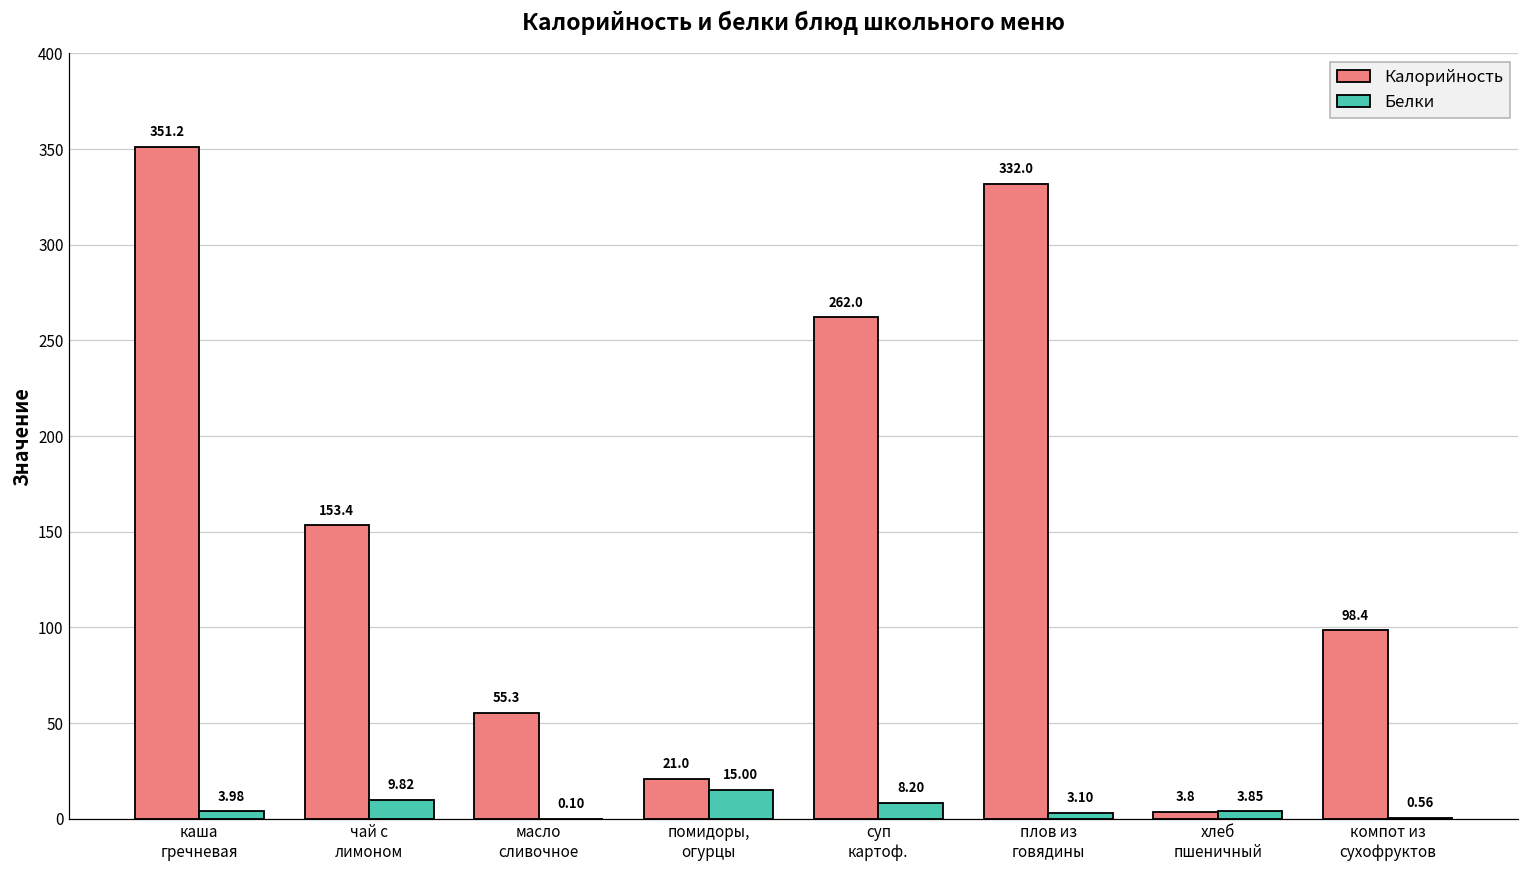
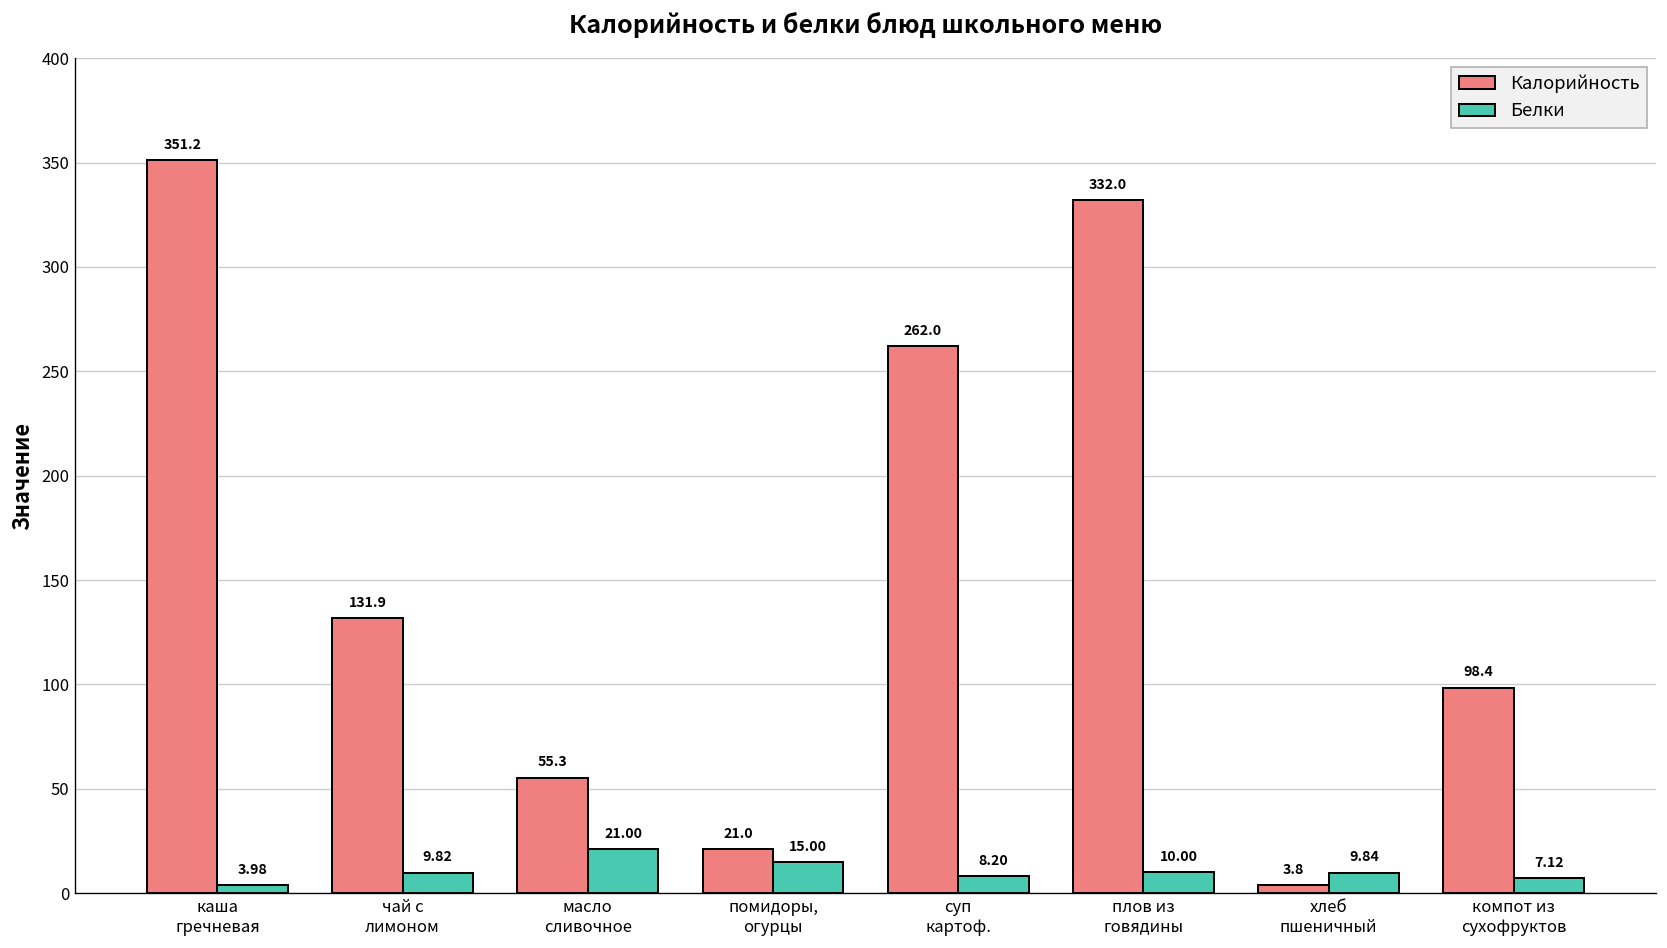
Калорийность, чай с лимоном: 153.4 -> 131.9
Белки, масло сливочное: 0.10 -> 21.00
Белки, плов из говядины: 3.10 -> 10.00
Белки, хлеб пшеничный: 3.85 -> 9.84
Белки, компот из сухофруктов: 0.56 -> 7.12
